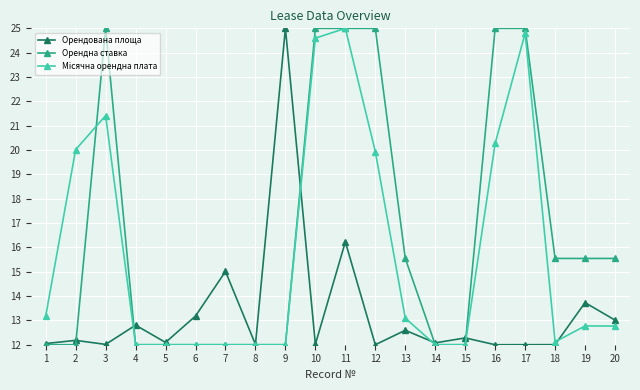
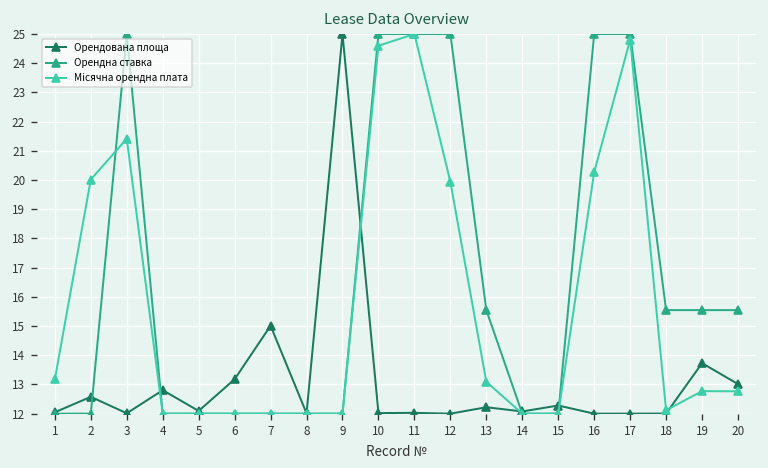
Орендована площа, 2: 12.2 -> 12.6
Орендована площа, 11: 16.2 -> 12.0
Орендована площа, 13: 12.6 -> 12.2
